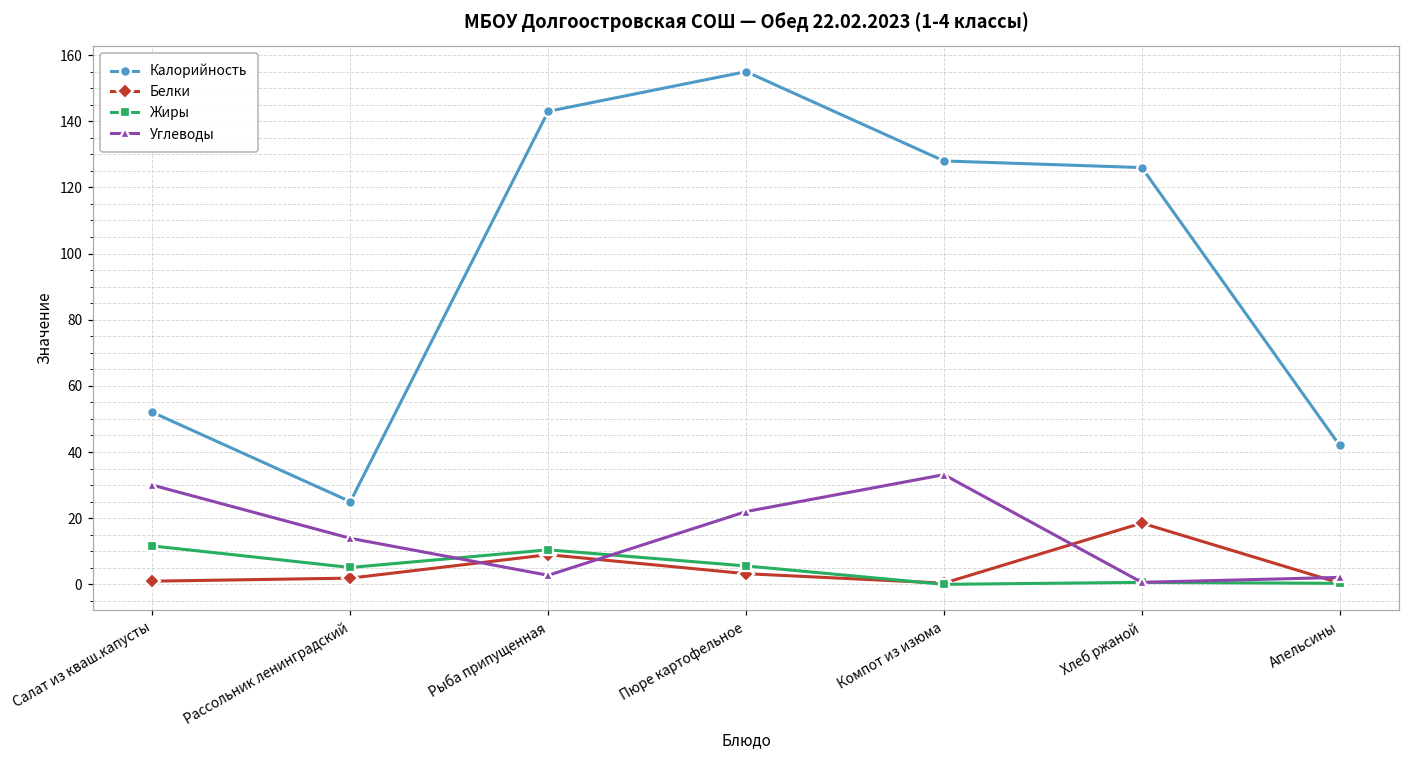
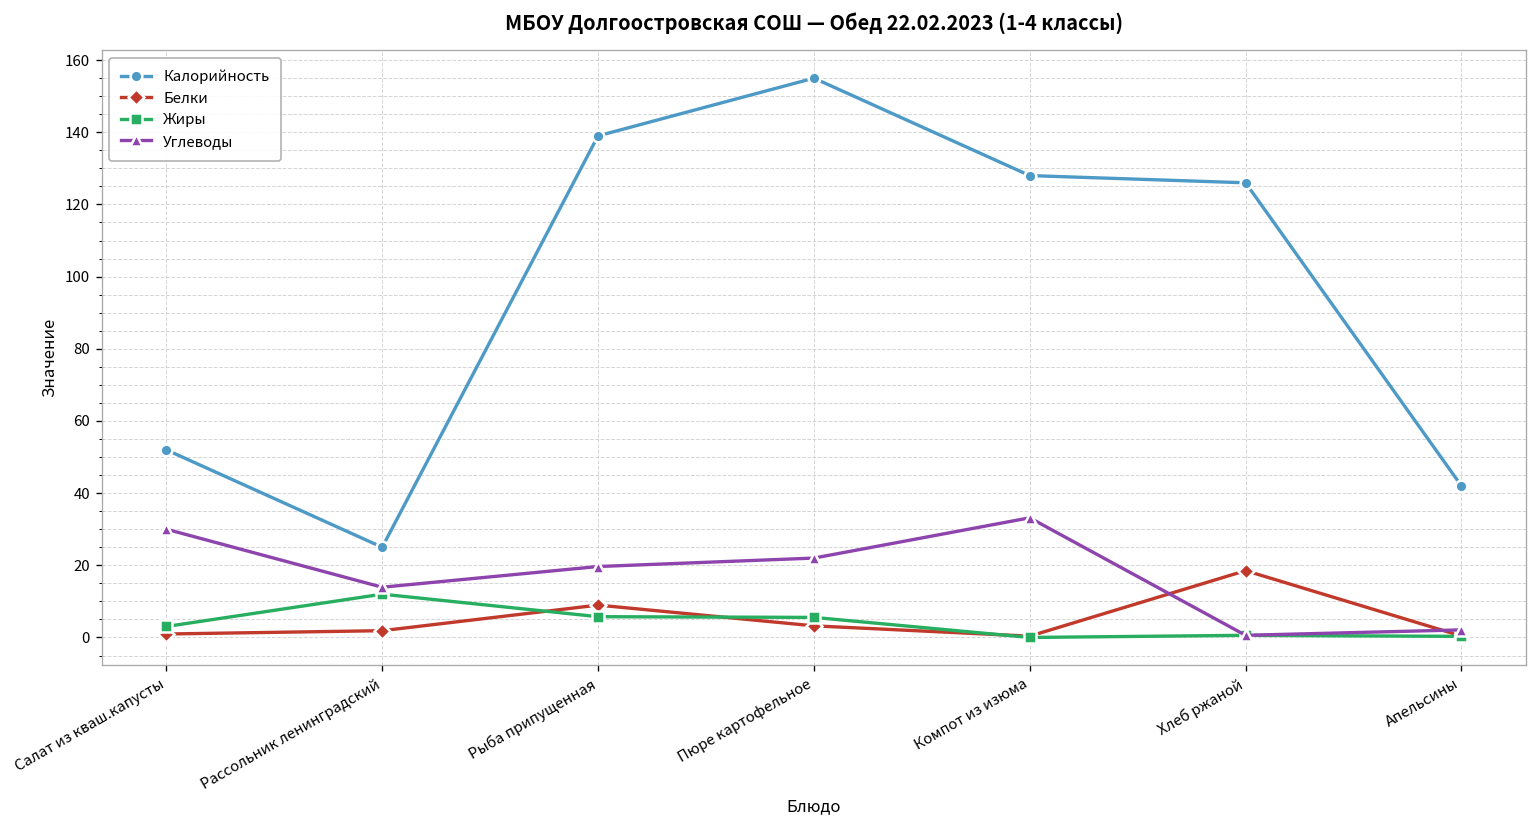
Жиры, Салат из кваш.капусты: 12 -> 3
Жиры, Рассольник ленинградский: 5 -> 12
Калорийность, Рыба припущенная: 143 -> 139
Жиры, Рыба припущенная: 10 -> 6
Углеводы, Рыба припущенная: 3 -> 20
